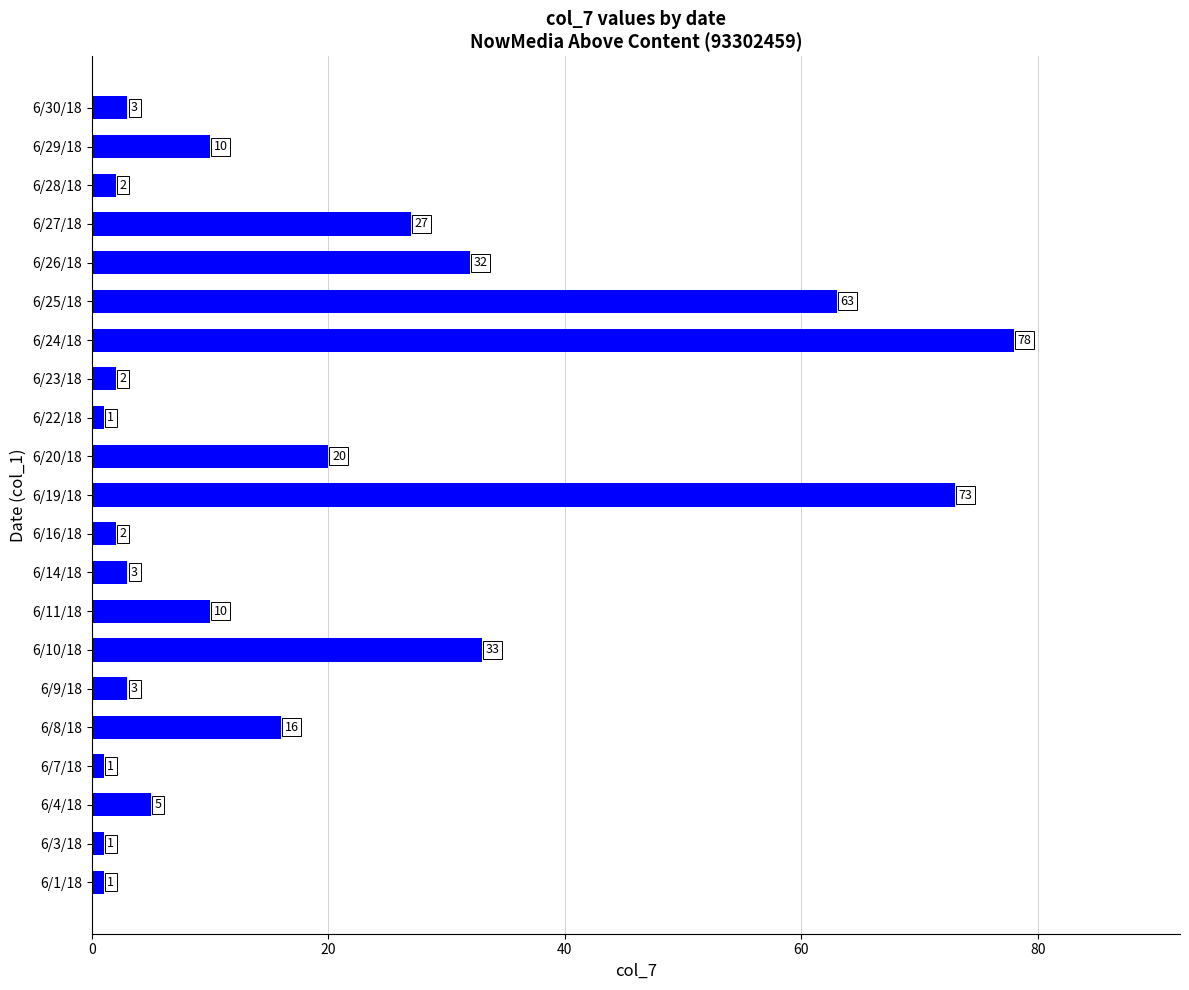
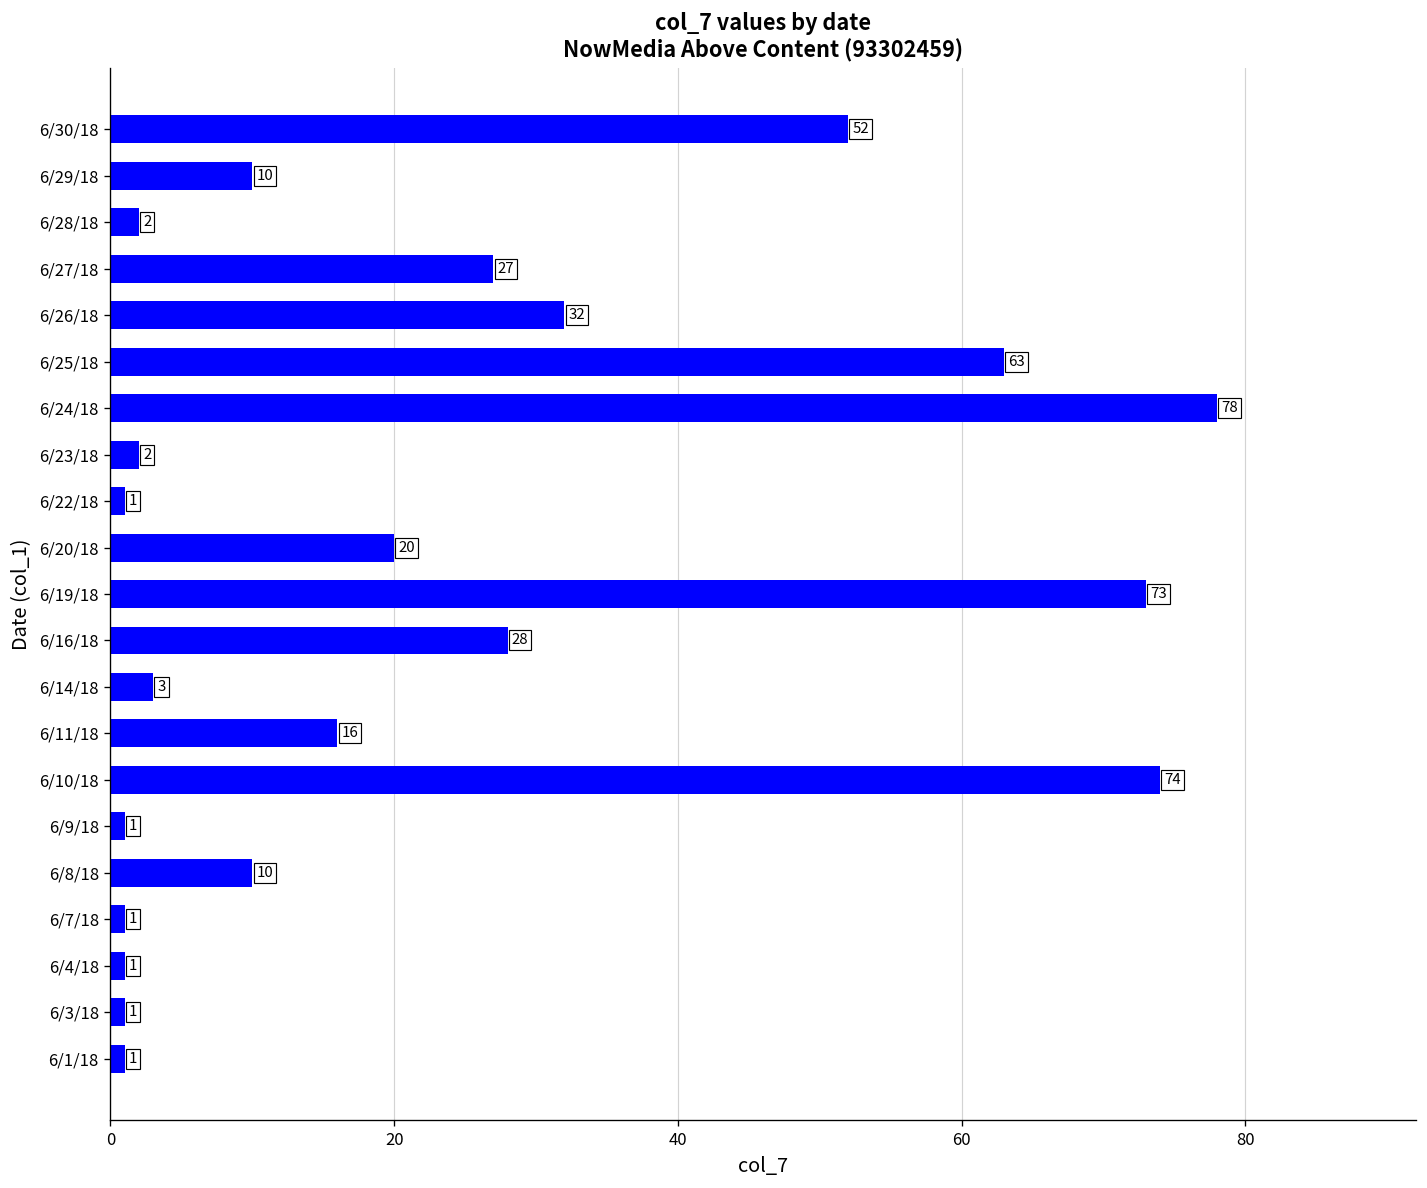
6/30/18: 3 -> 52
6/16/18: 2 -> 28
6/11/18: 10 -> 16
6/10/18: 33 -> 74
6/9/18: 3 -> 1
6/8/18: 16 -> 10
6/4/18: 5 -> 1
